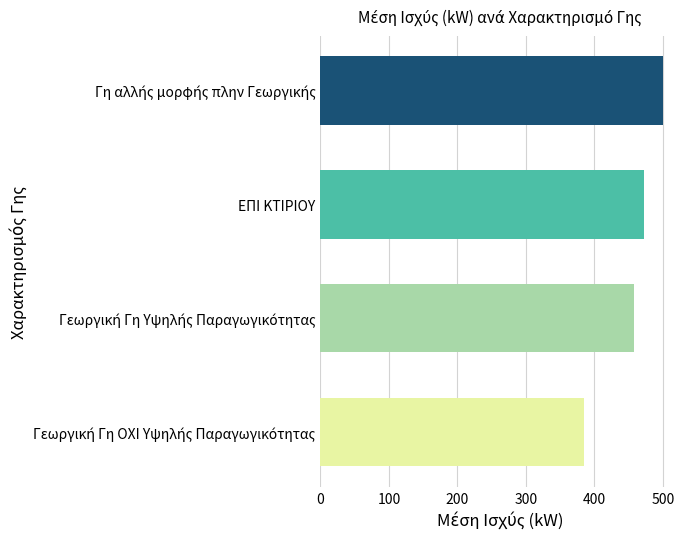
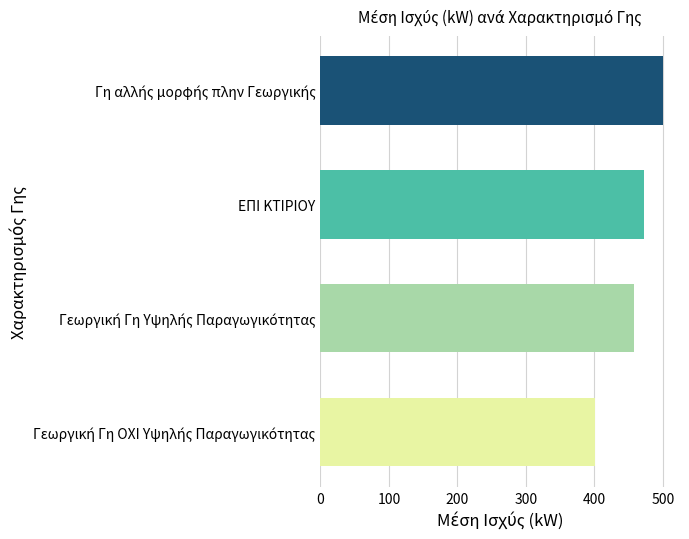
Γεωργική Γη ΟΧΙ Υψηλής Παραγωγικότητας: 380 -> 400
